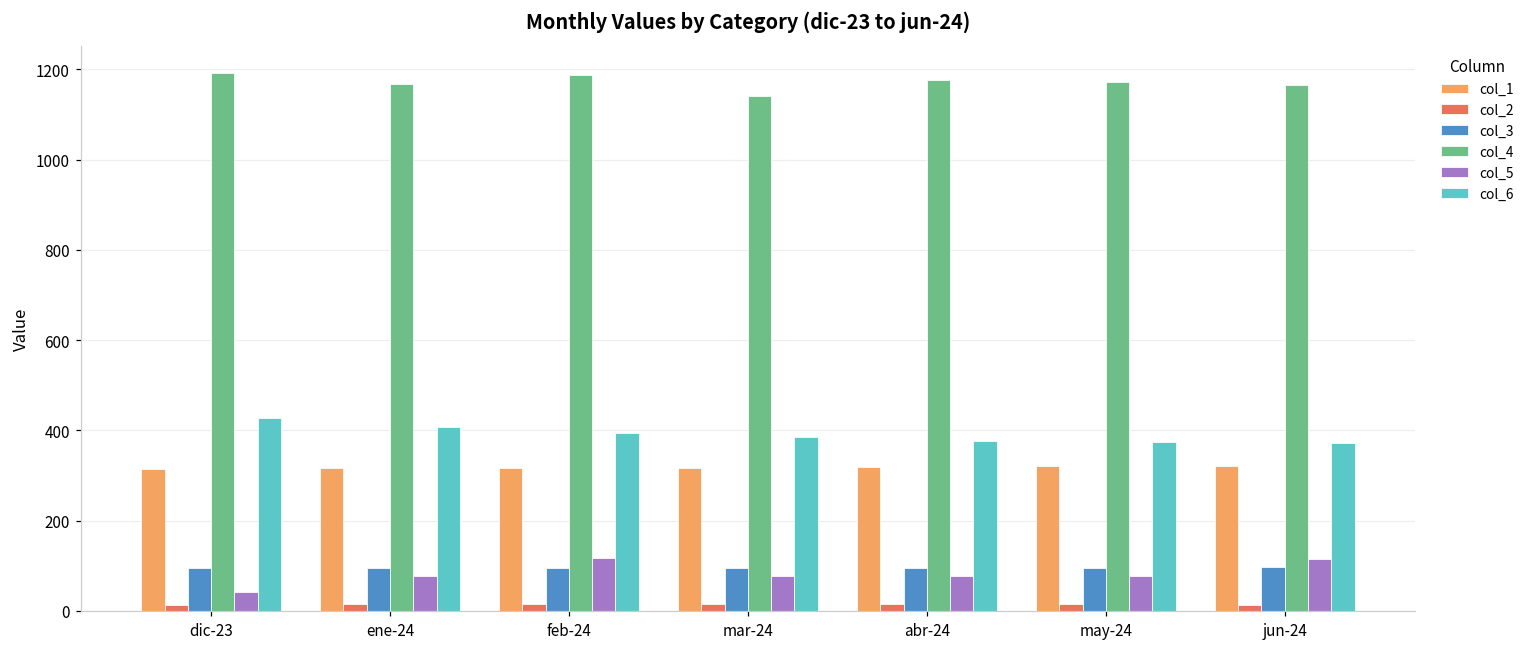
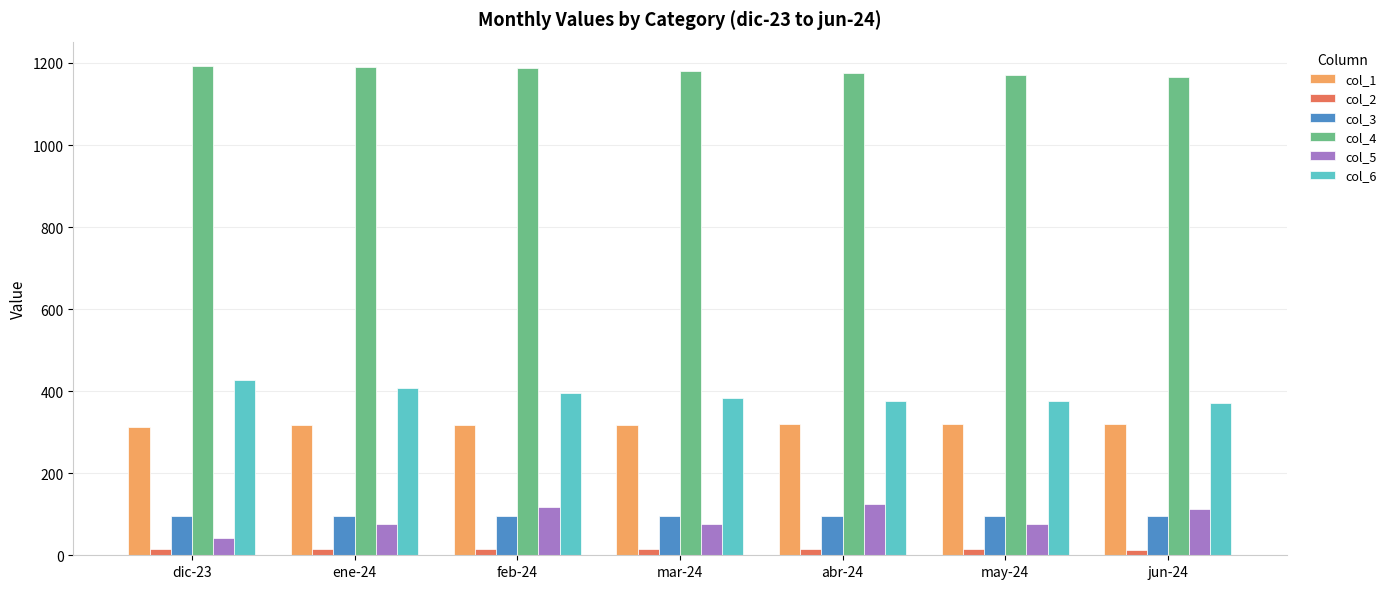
col_4, ene-24: 1170 -> 1190
col_4, mar-24: 1140 -> 1180
col_5, abr-24: 80 -> 130
